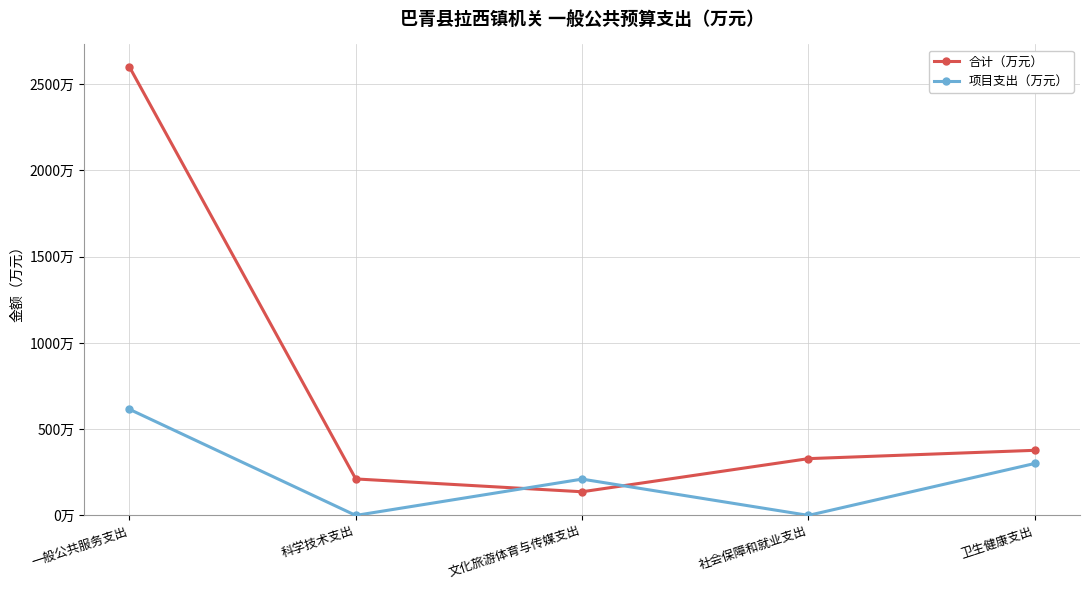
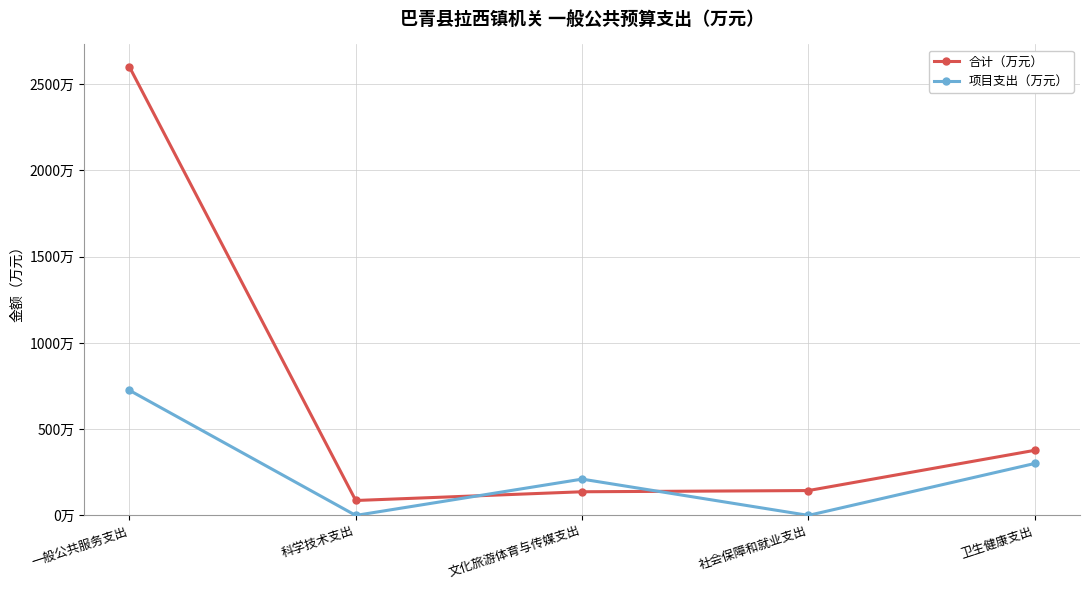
项目支出（万元）, 一般公共服务支出: 620万 -> 730万
合计（万元）, 科学技术支出: 210万 -> 90万
合计（万元）, 社会保障和就业支出: 330万 -> 140万
